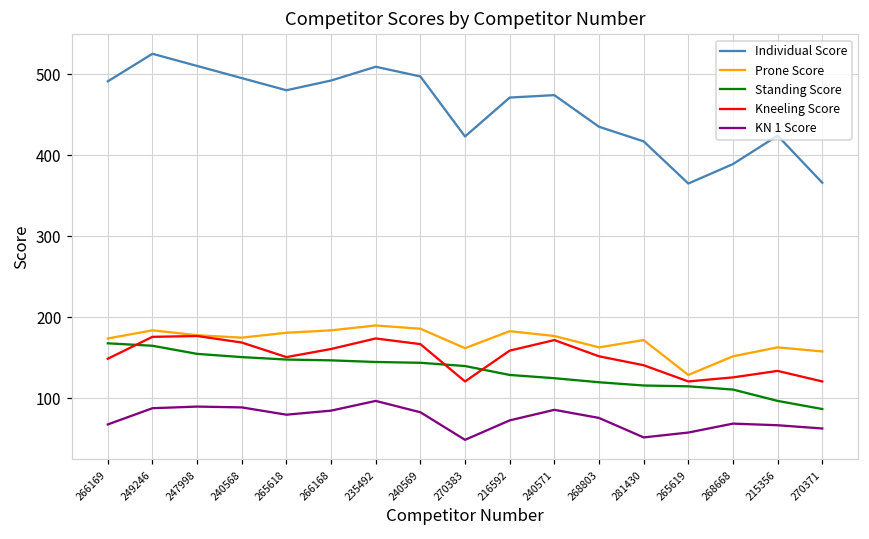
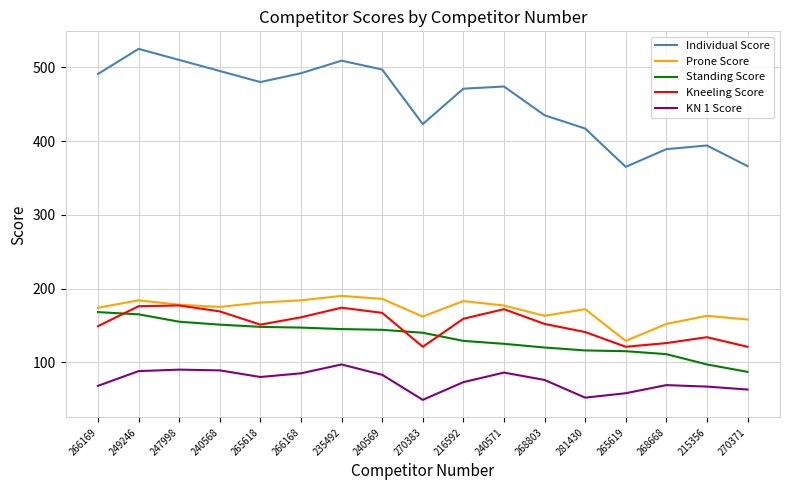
Individual Score, 215356: 420 -> 390
